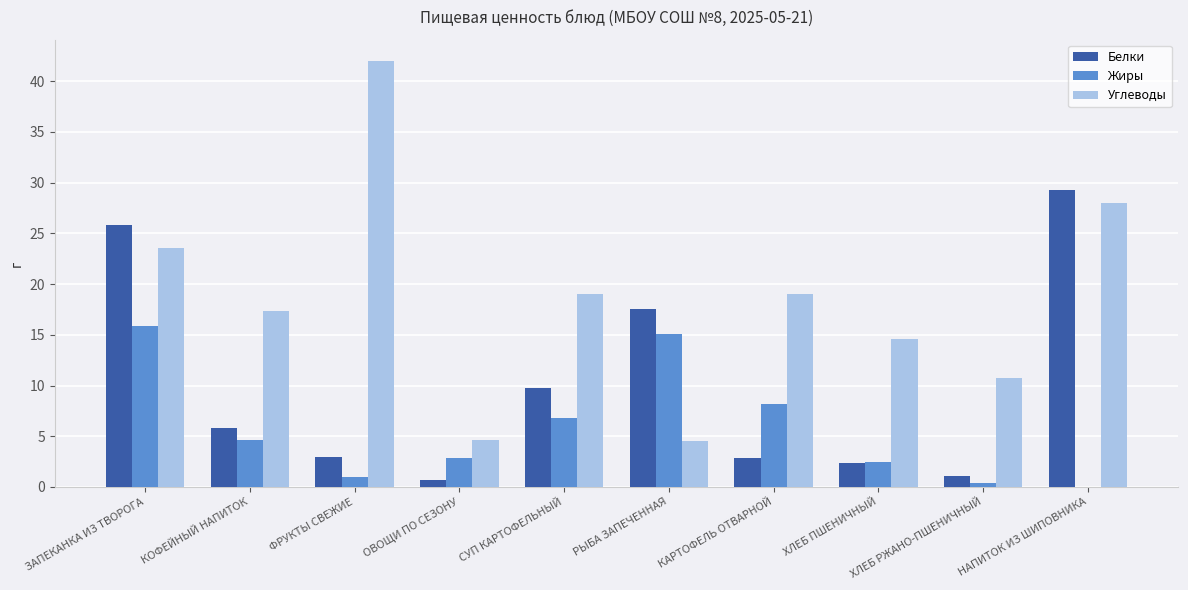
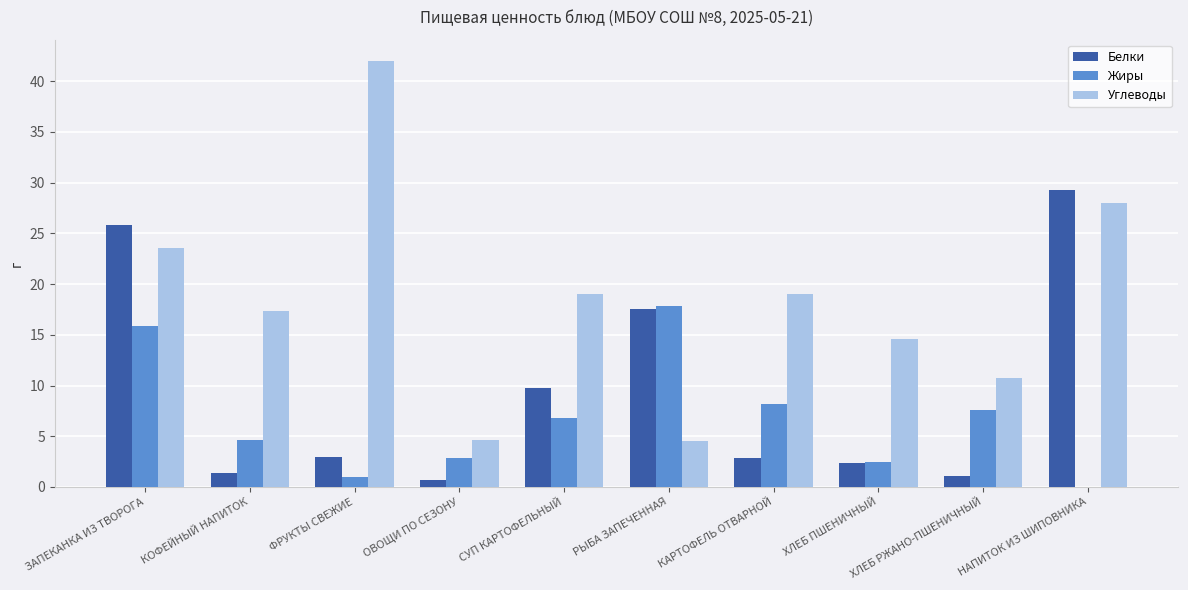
Белки, КОФЕЙНЫЙ НАПИТОК: 5.8 -> 1.4
Жиры, РЫБА ЗАПЕЧЕННАЯ: 15.1 -> 17.8
Жиры, ХЛЕБ РЖАНО-ПШЕНИЧНЫЙ: 0.4 -> 7.6
